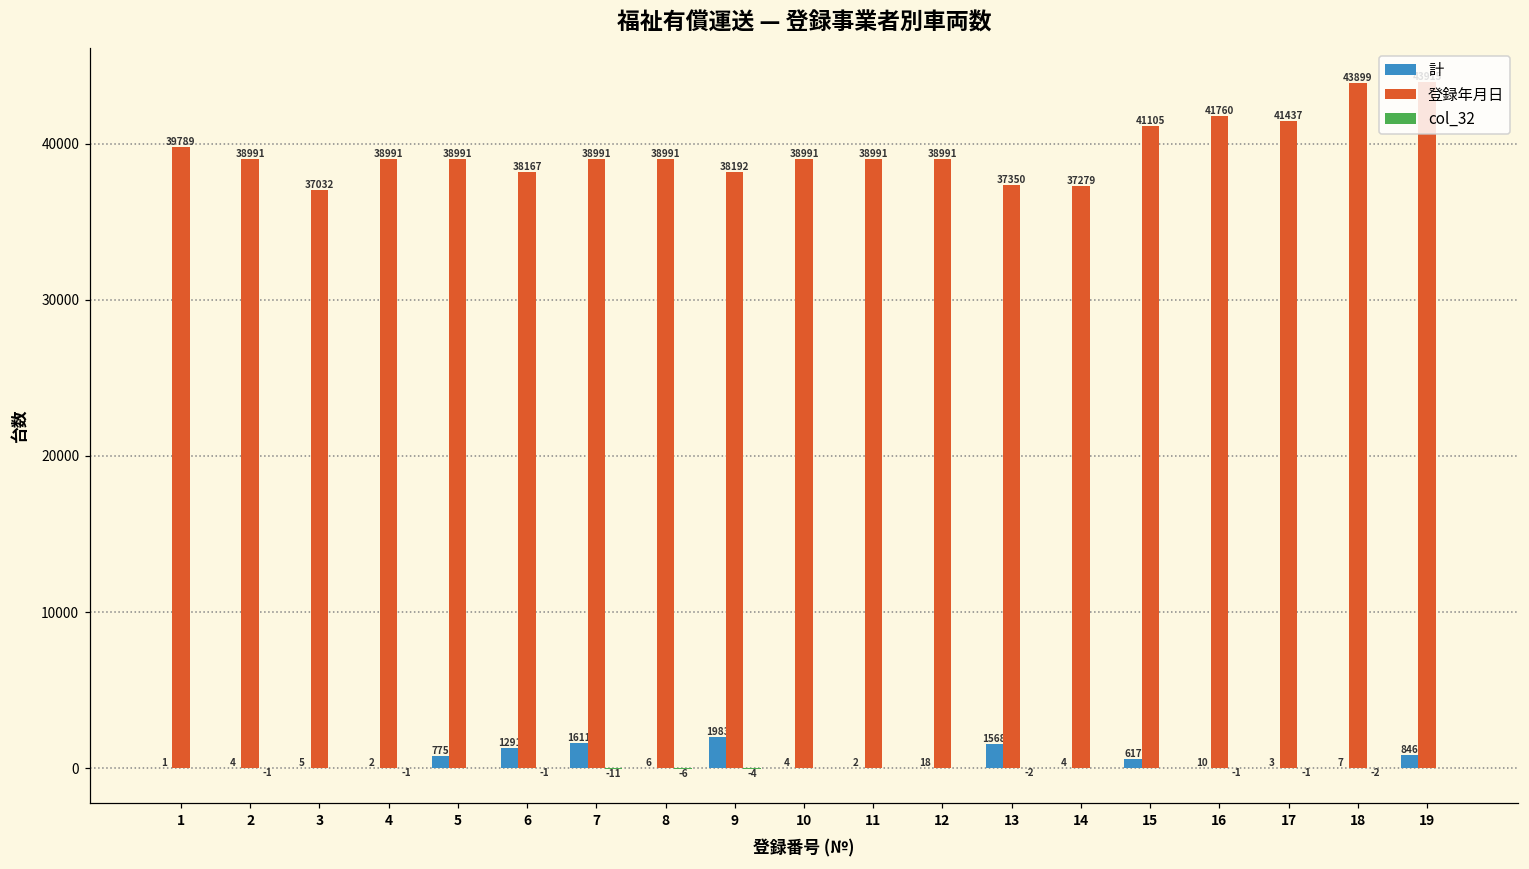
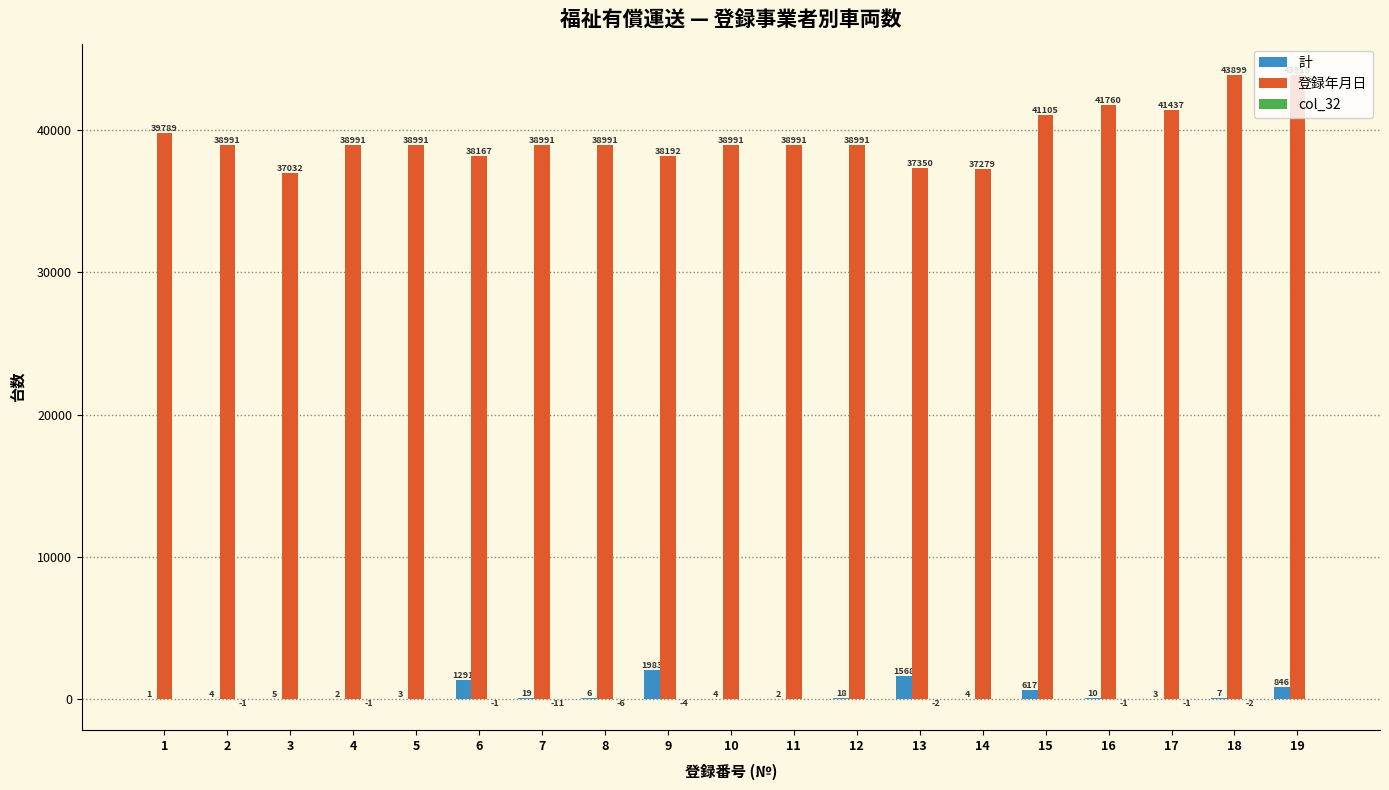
計, 5: 775 -> 3
計, 7: 1611 -> 19
